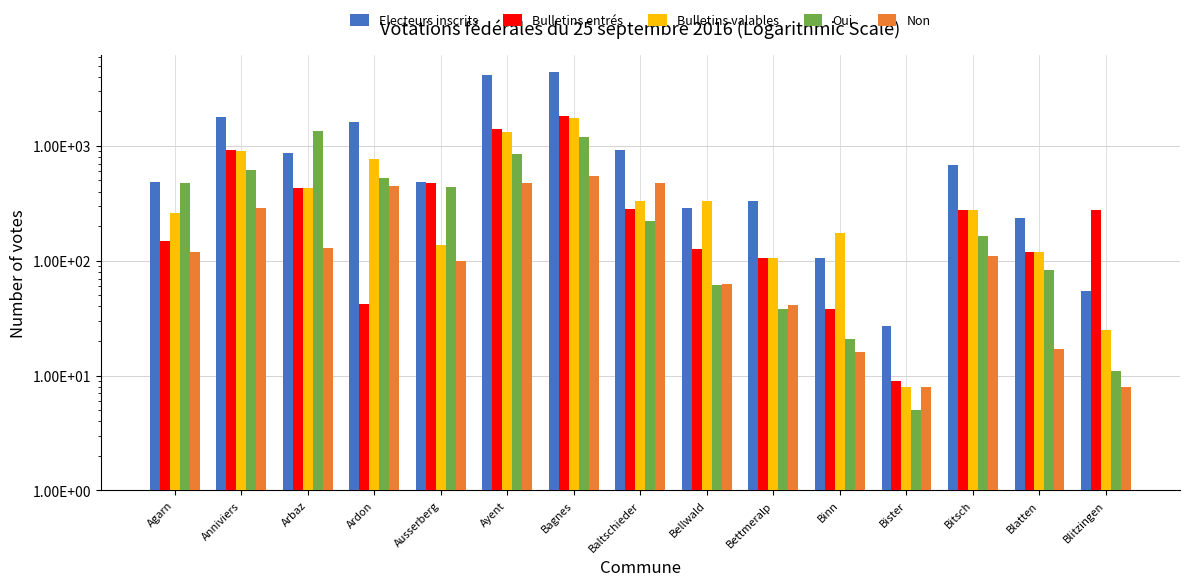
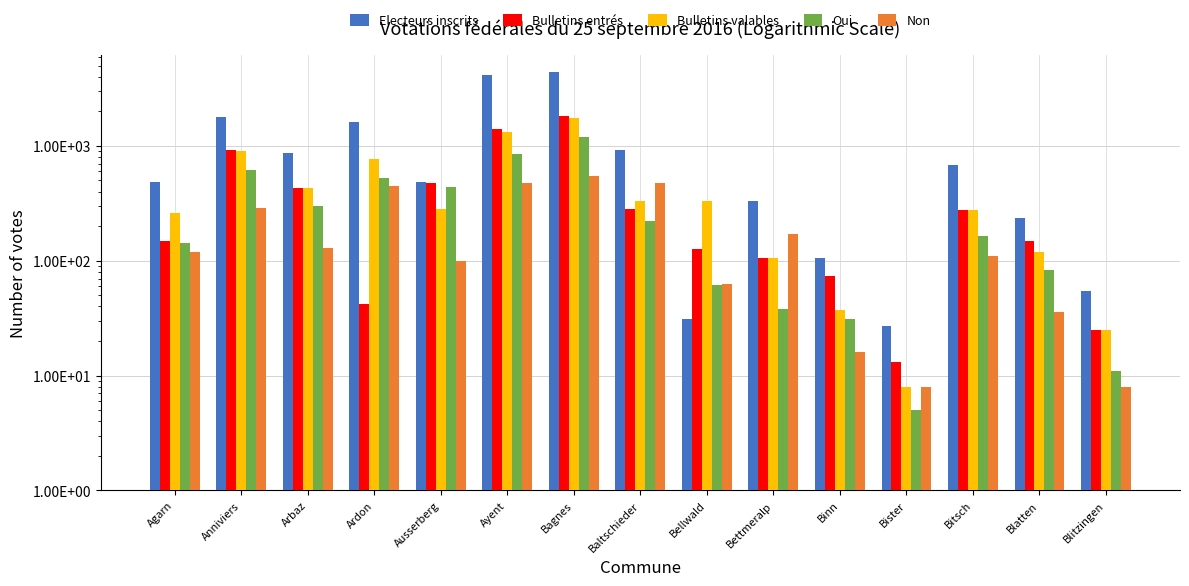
Oui, Agarn: 480 -> 140
Oui, Arbaz: 1300 -> 300
Bulletins valables, Ausserberg: 140 -> 280
Electeurs inscrits, Bellwald: 290 -> 31
Non, Bettmeralp: 41 -> 170
Bulletins entrés, Binn: 38 -> 70
Bulletins valables, Binn: 180 -> 37
Oui, Binn: 21 -> 31
Bulletins entrés, Bister: 9 -> 13
Bulletins entrés, Blatten: 120 -> 150
Non, Blatten: 17 -> 36
Bulletins entrés, Blitzingen: 280 -> 25
